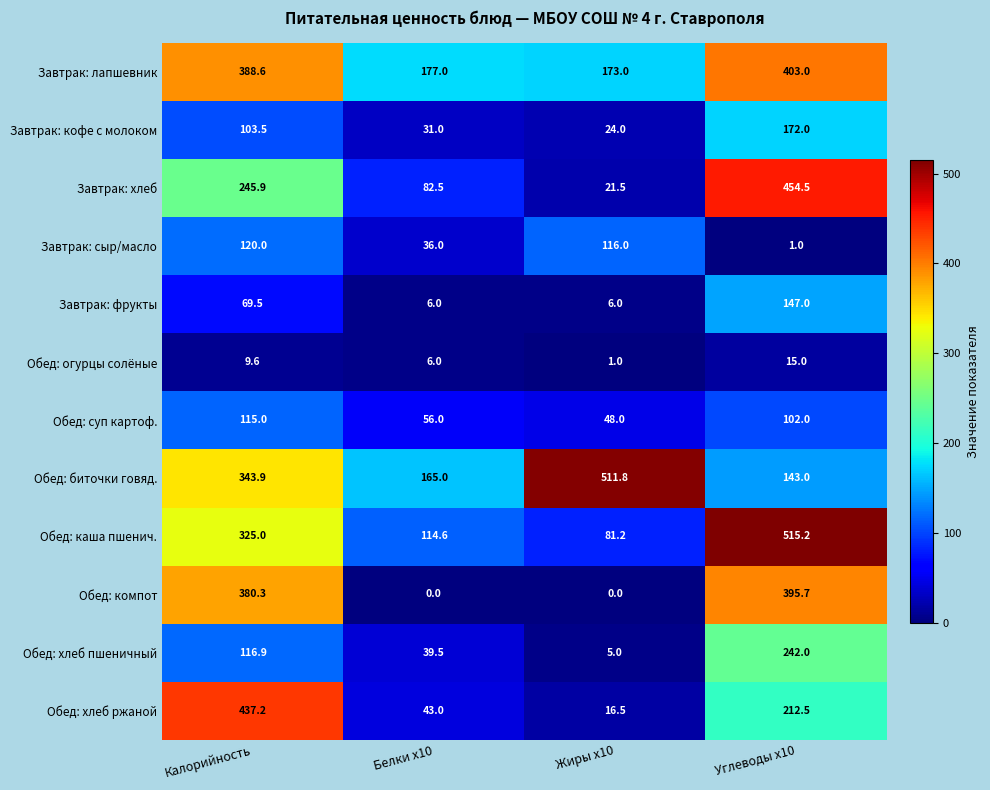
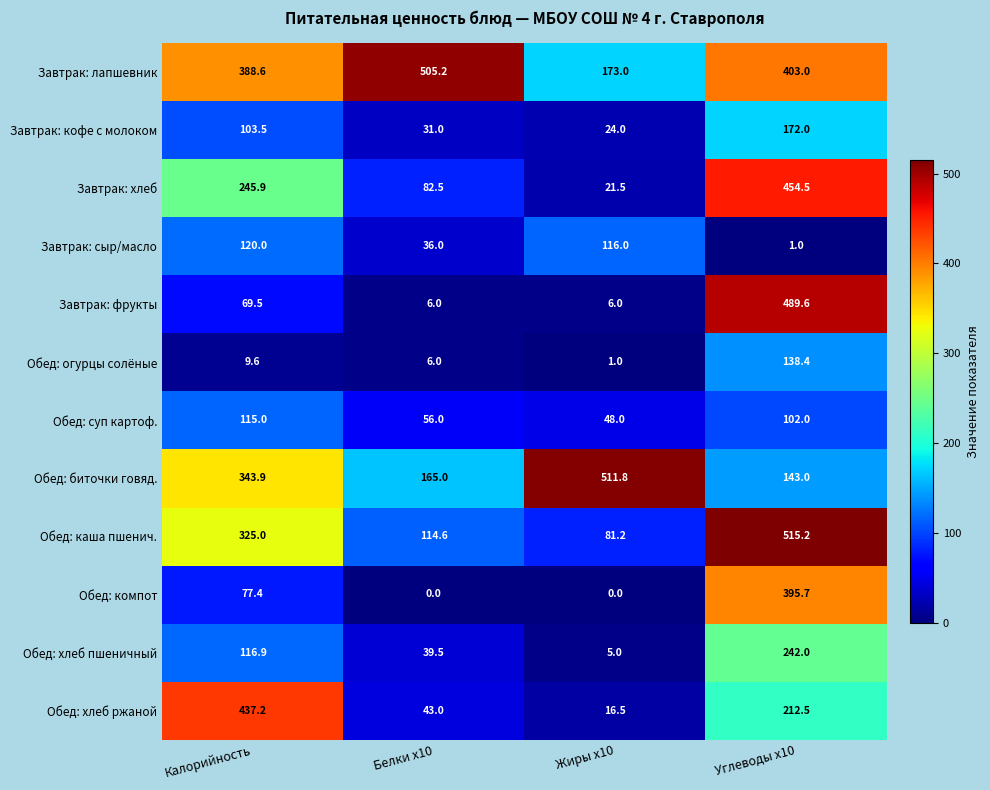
Завтрак: лапшевник, Белки x10: 177.0 -> 505.2
Завтрак: фрукты, Углеводы x10: 147.0 -> 489.6
Обед: огурцы солёные, Углеводы x10: 15.0 -> 138.4
Обед: компот, Калорийность: 380.3 -> 77.4
